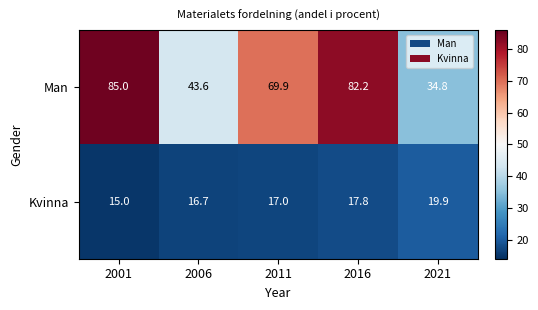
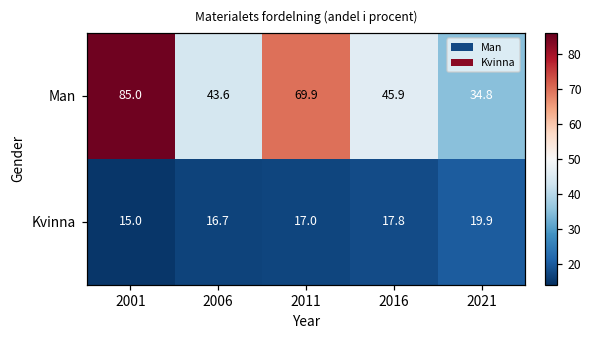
Man, 2016: 82.2 -> 45.9
